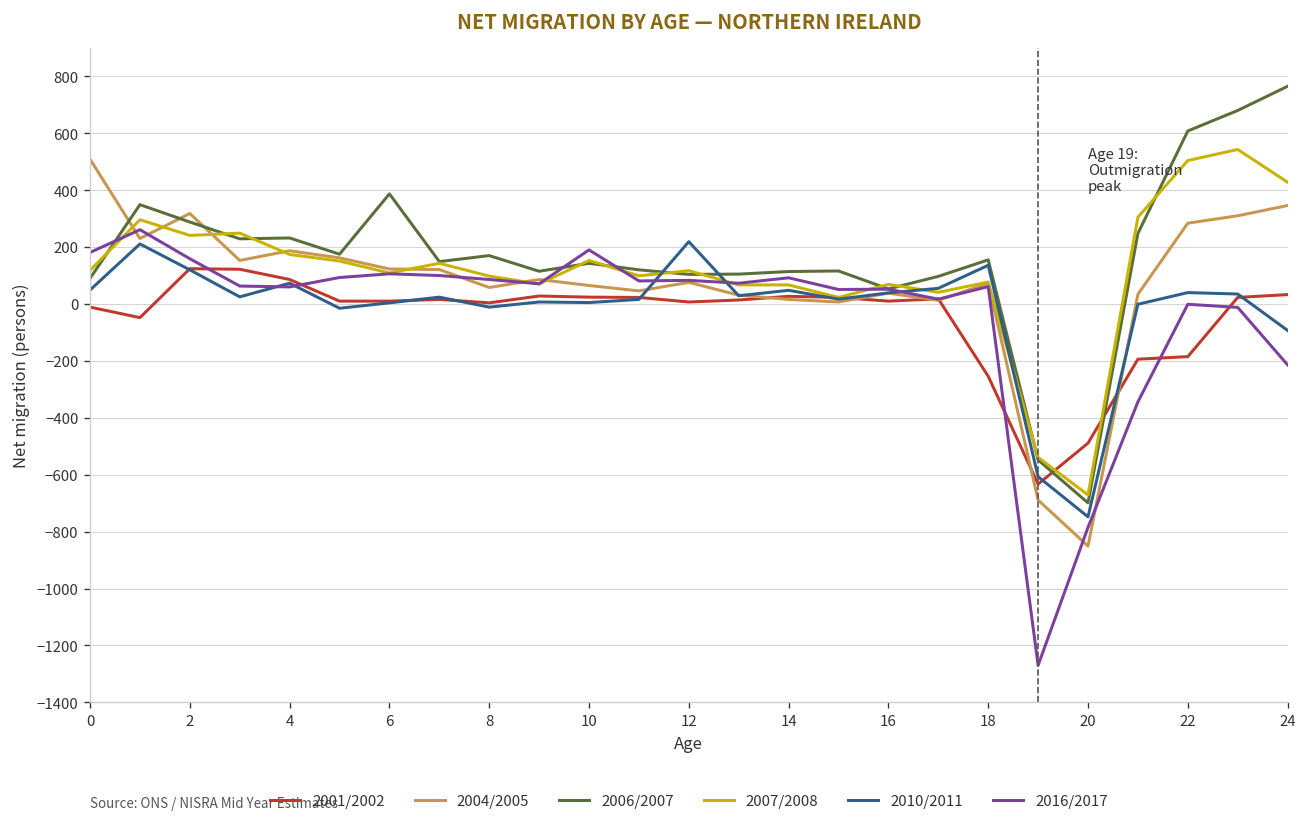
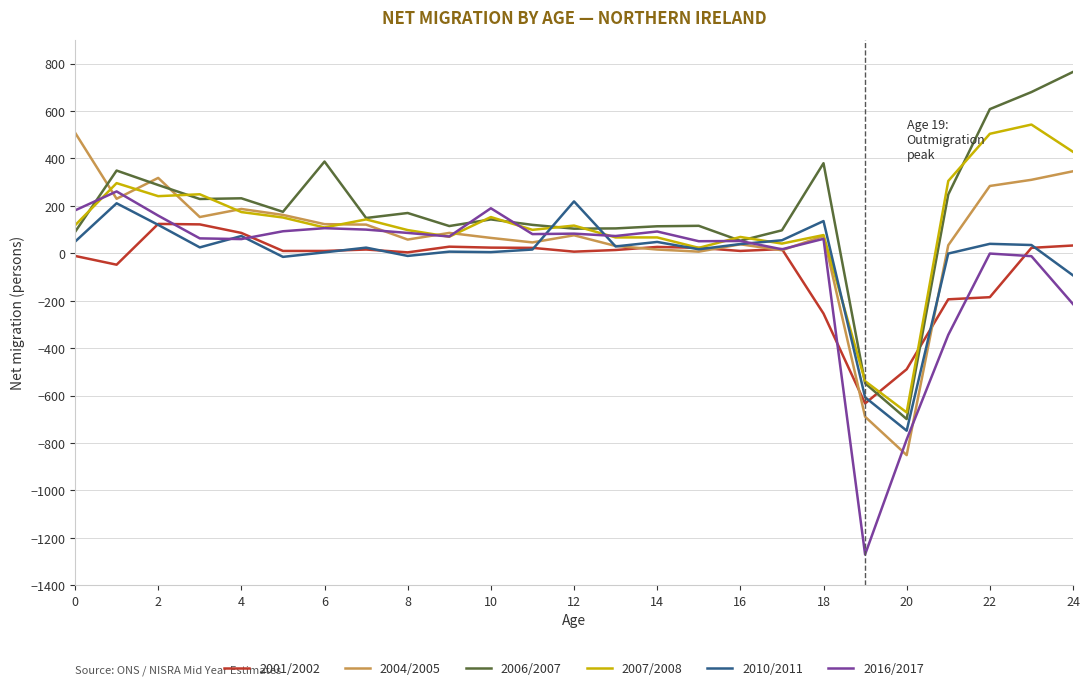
2006/2007, 18: 160 -> 380
